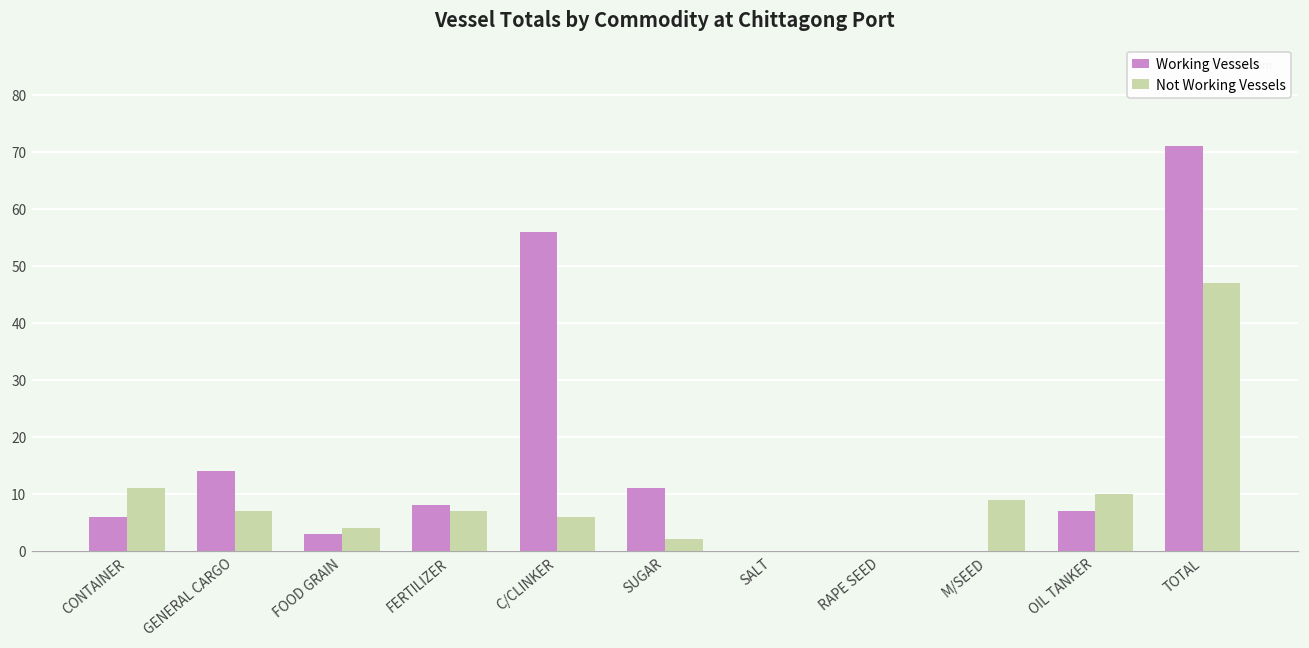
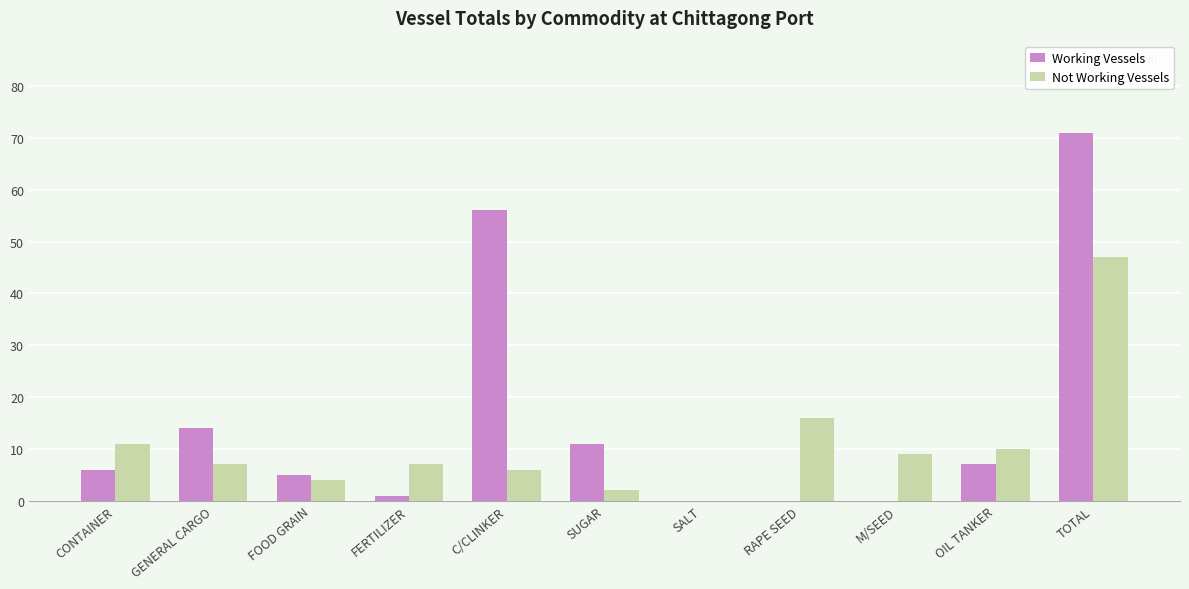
Working Vessels, FOOD GRAIN: 3 -> 5
Working Vessels, FERTILIZER: 8 -> 1
Not Working Vessels, RAPE SEED: 0 -> 16
